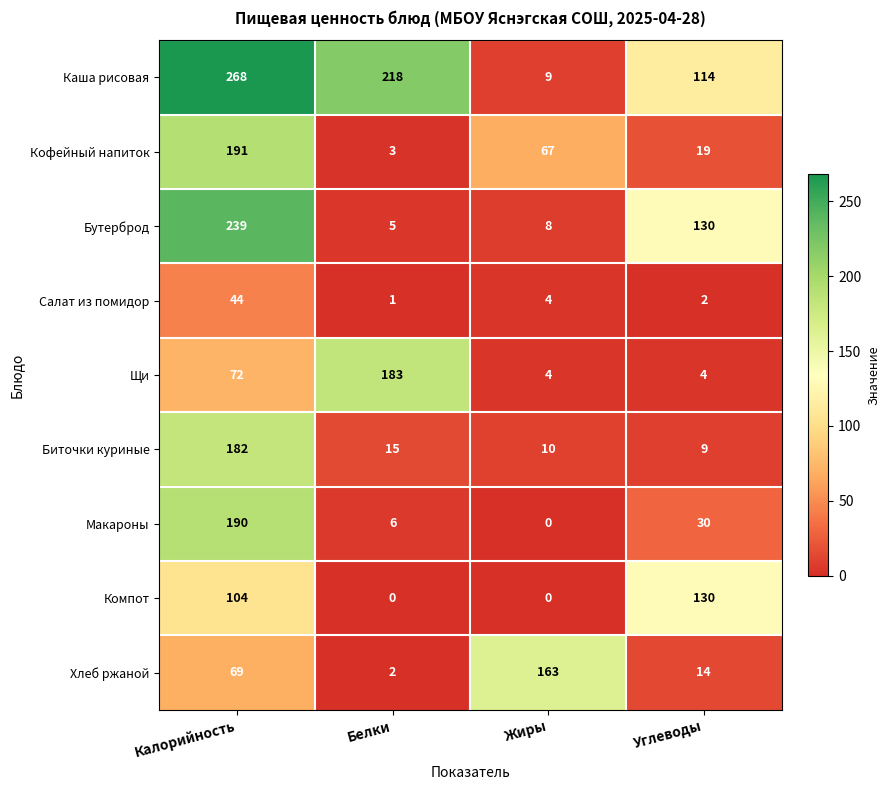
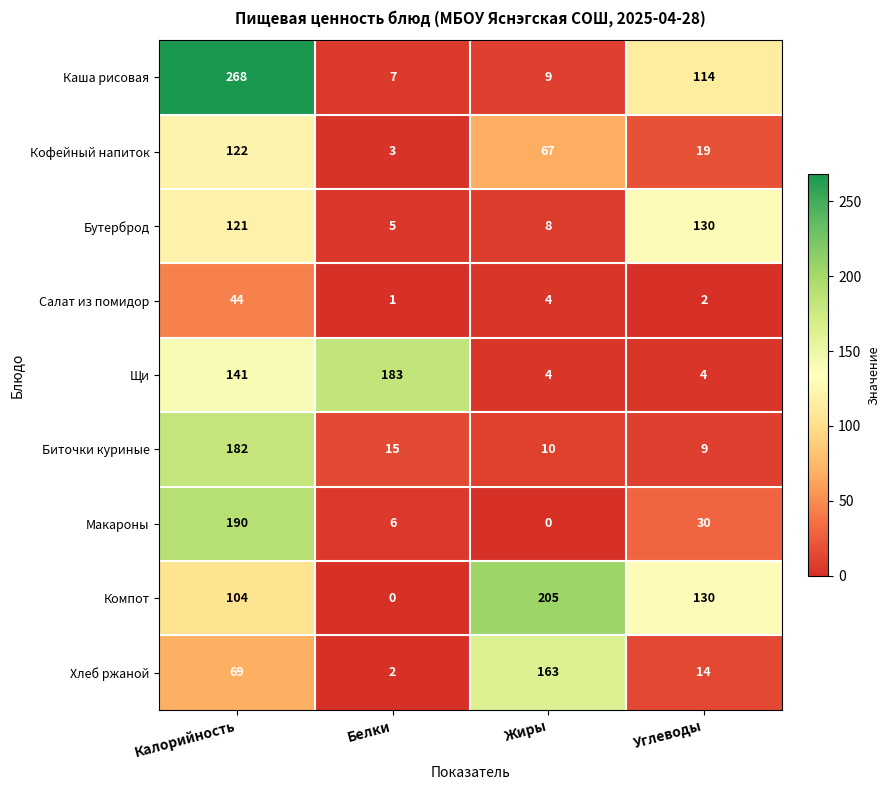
Каша рисовая, Белки: 218 -> 7
Кофейный напиток, Калорийность: 191 -> 122
Бутерброд, Калорийность: 239 -> 121
Щи, Калорийность: 72 -> 141
Компот, Жиры: 0 -> 205
